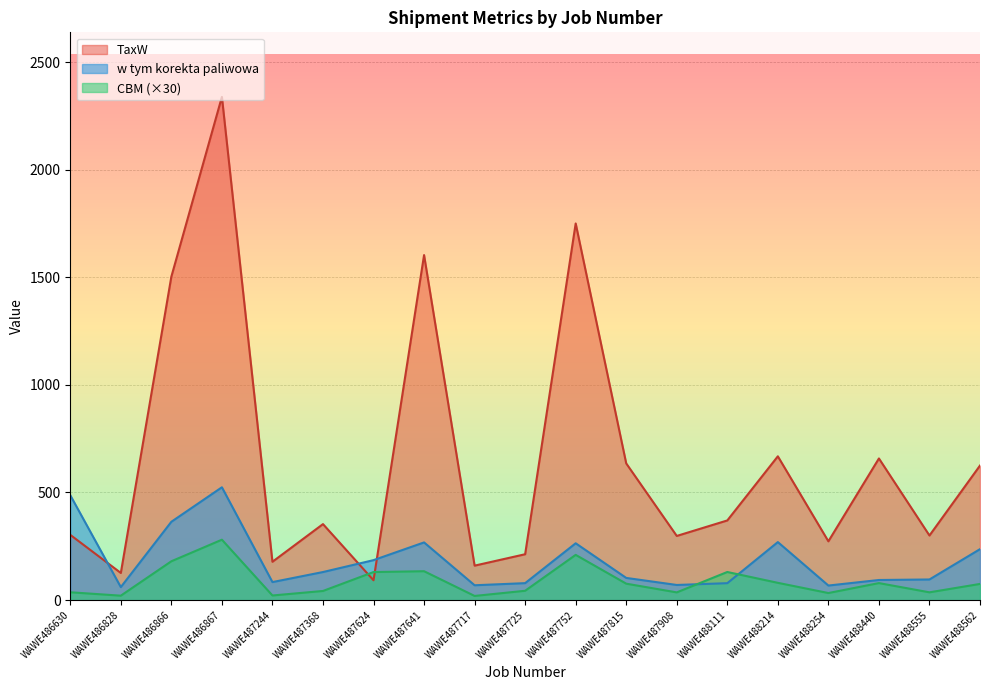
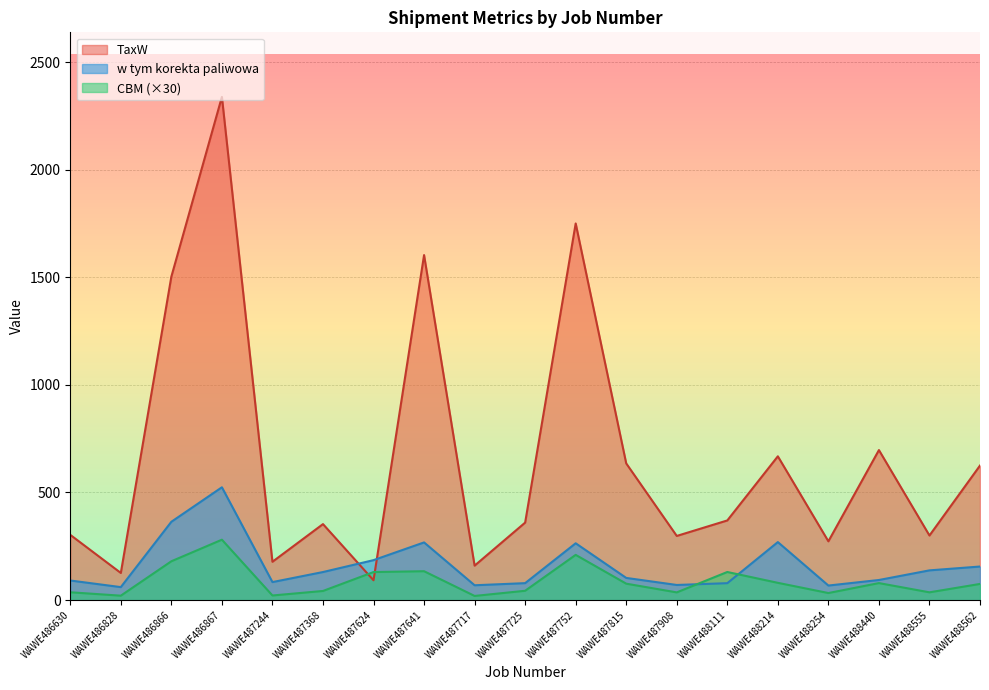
w tym korekta paliwowa, WAWE486630: 490 -> 90
TaxW, WAWE487725: 210 -> 360
TaxW, WAWE488440: 660 -> 700
w tym korekta paliwowa, WAWE488555: 100 -> 140
w tym korekta paliwowa, WAWE488562: 240 -> 160
